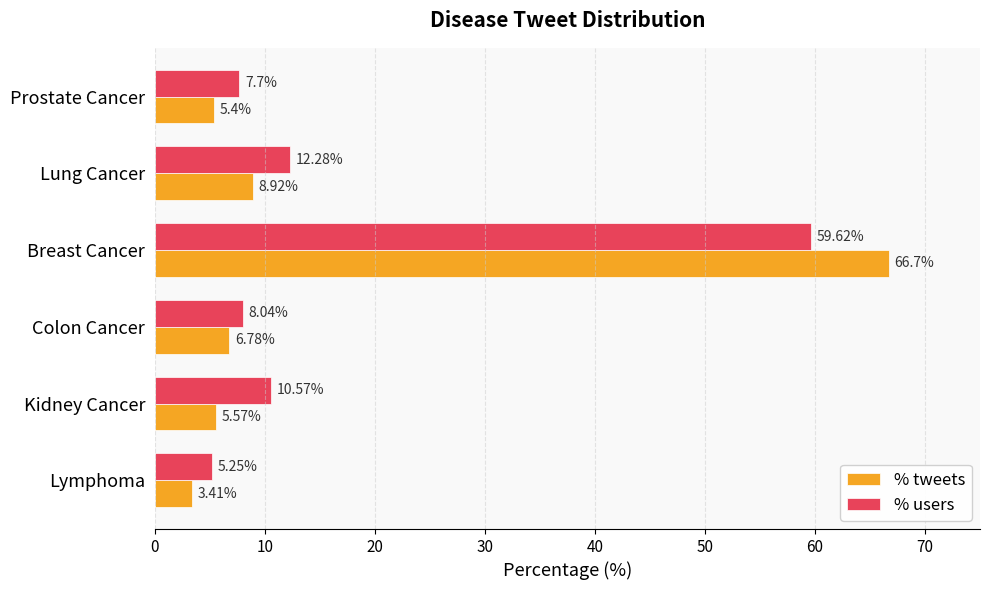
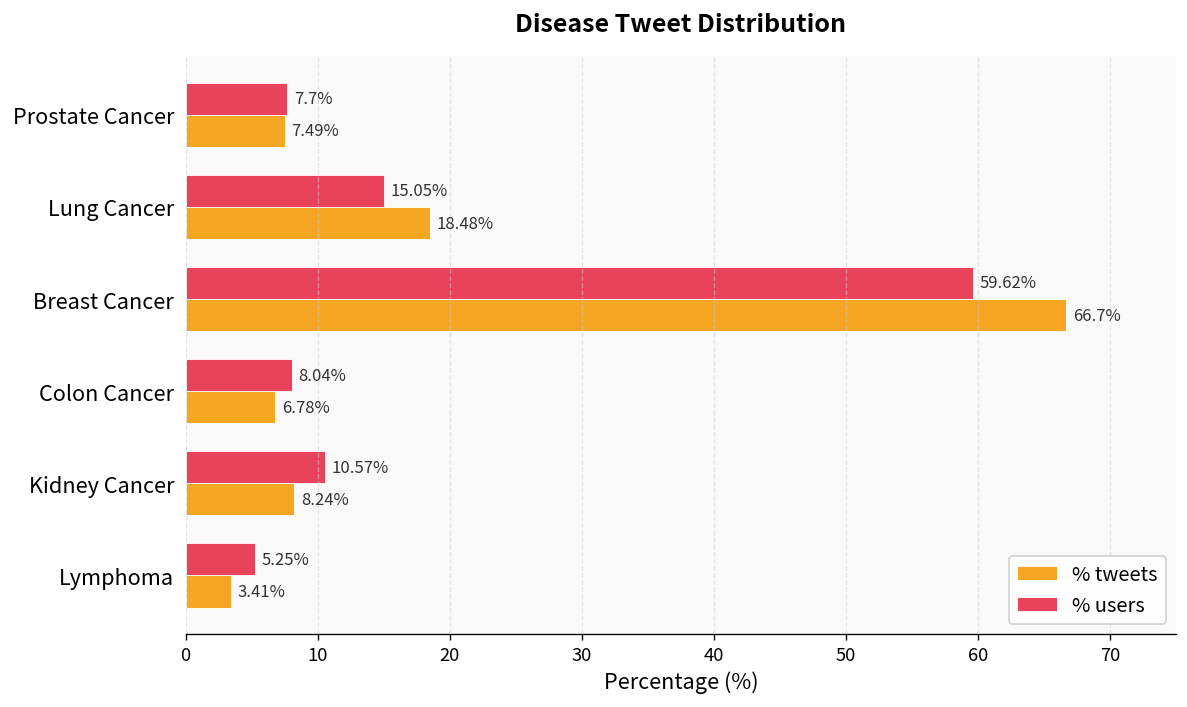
% tweets, Prostate Cancer: 5.4% -> 7.49%
% users, Lung Cancer: 12.28% -> 15.05%
% tweets, Lung Cancer: 8.92% -> 18.48%
% tweets, Kidney Cancer: 5.57% -> 8.24%
